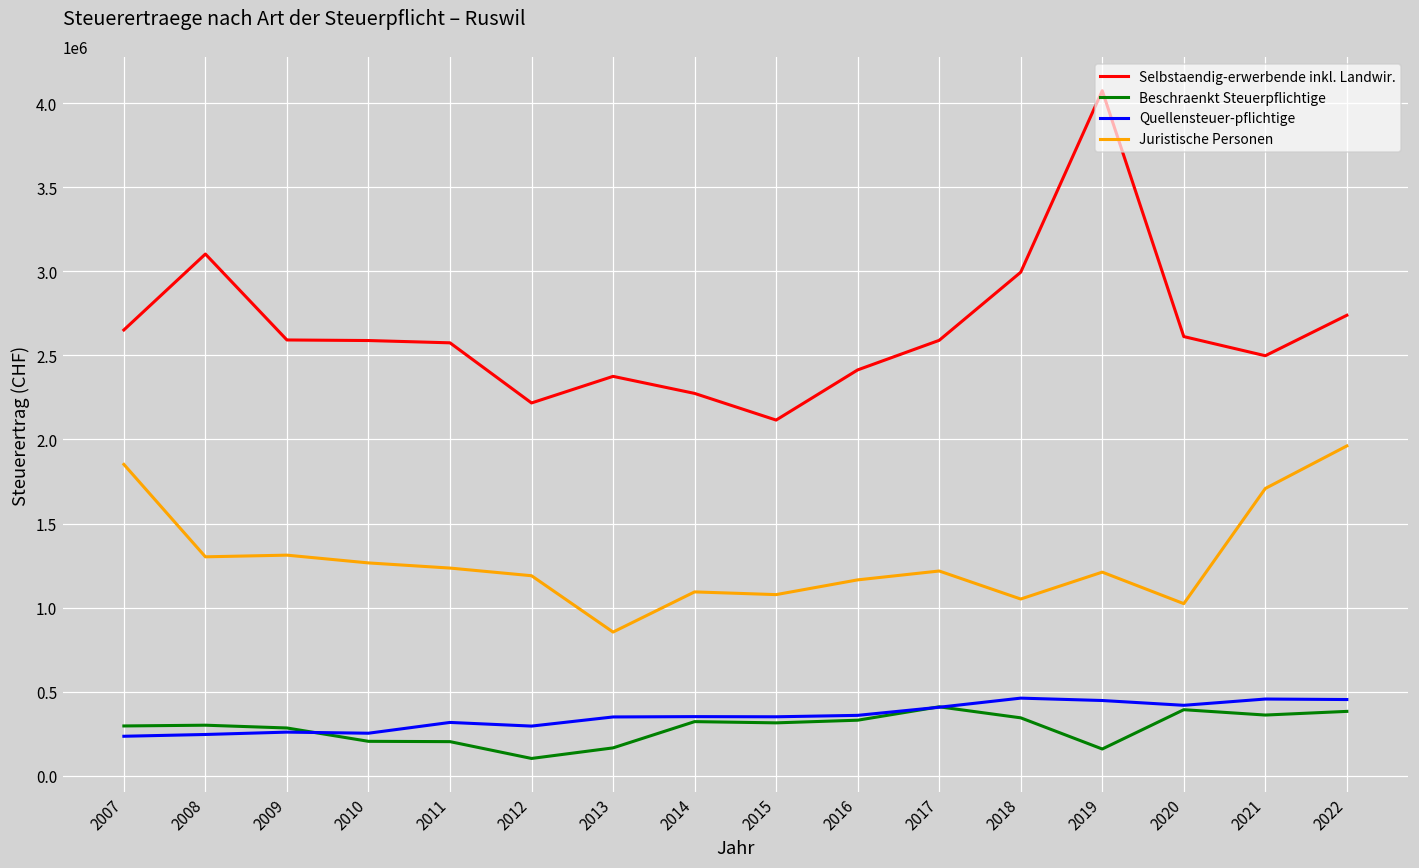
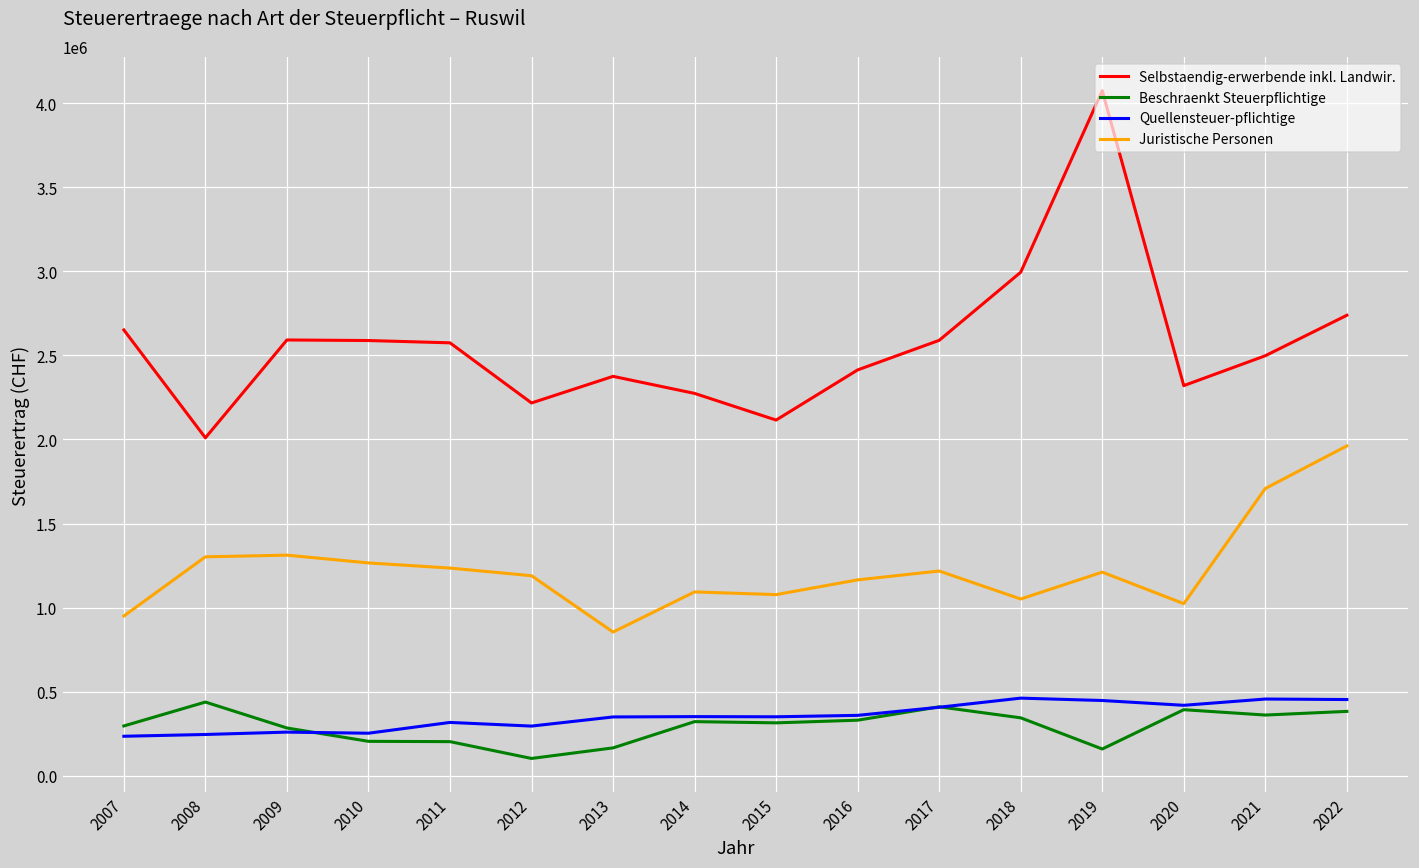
Juristische Personen, 2007: 1850000 -> 950000
Selbstaendig-erwerbende inkl. Landwir., 2008: 3100000 -> 2010000
Beschraenkt Steuerpflichtige, 2008: 300000 -> 440000
Selbstaendig-erwerbende inkl. Landwir., 2020: 2610000 -> 2320000
